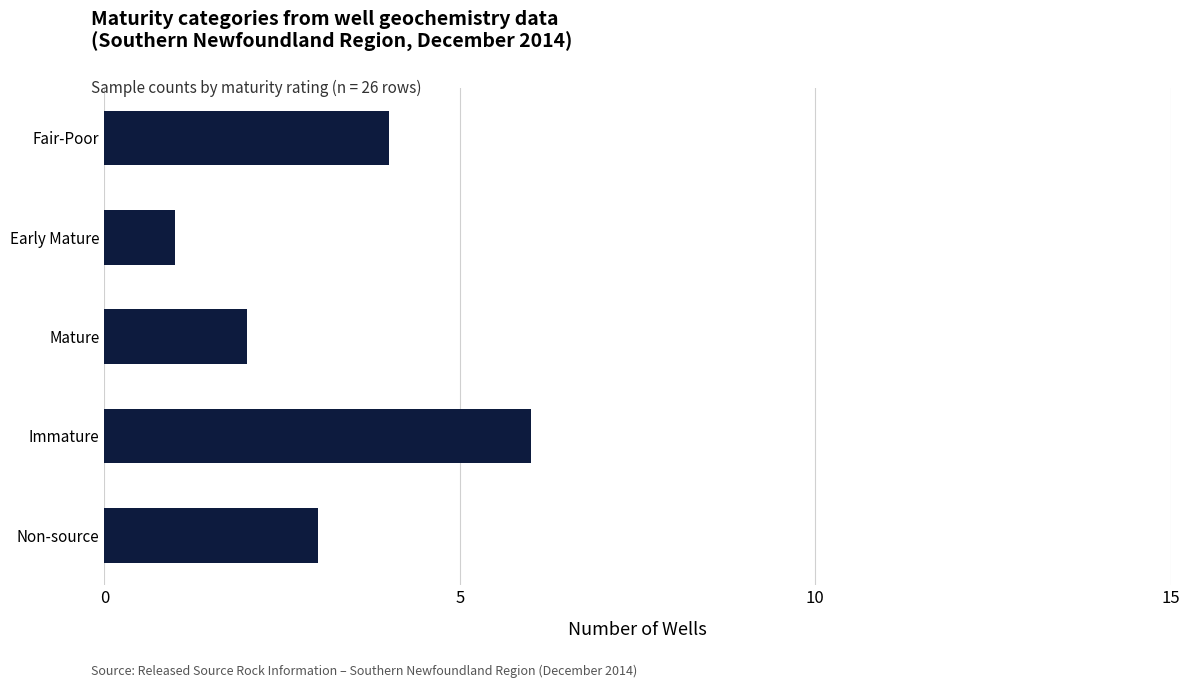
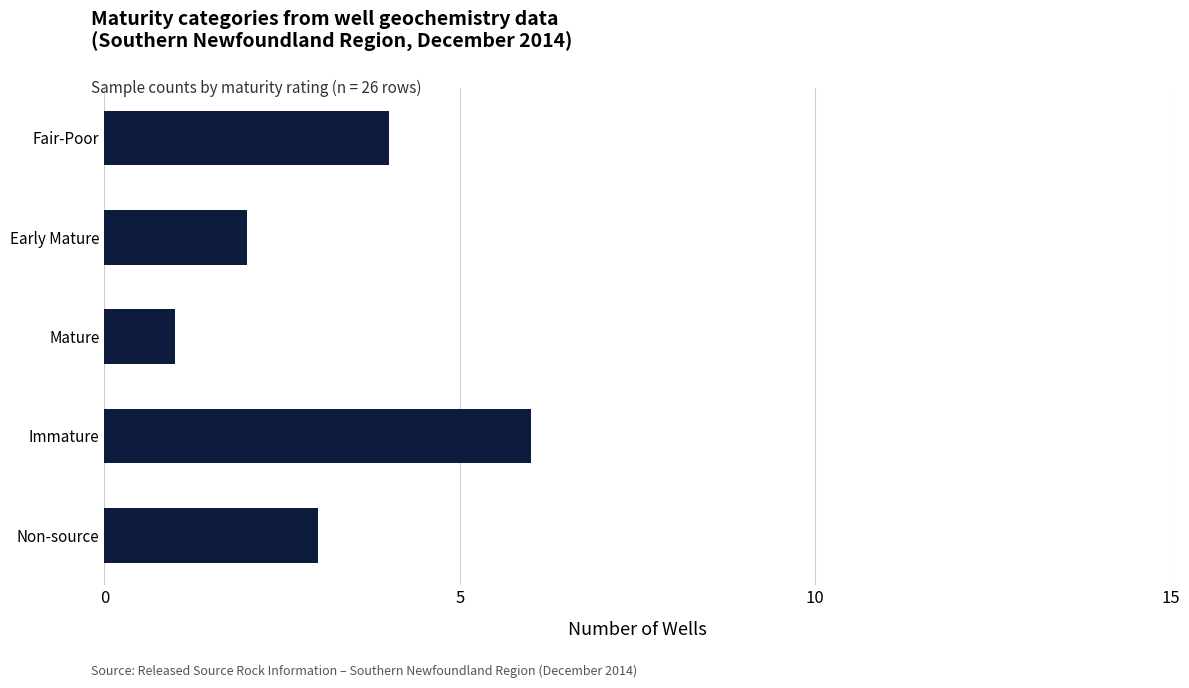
Early Mature: 1 -> 2
Mature: 2 -> 1
